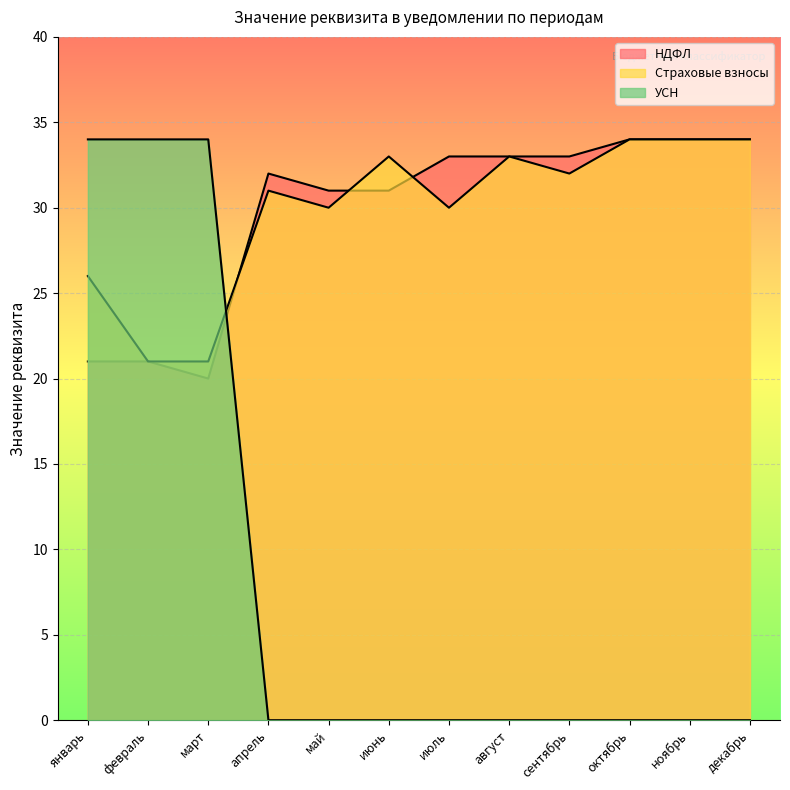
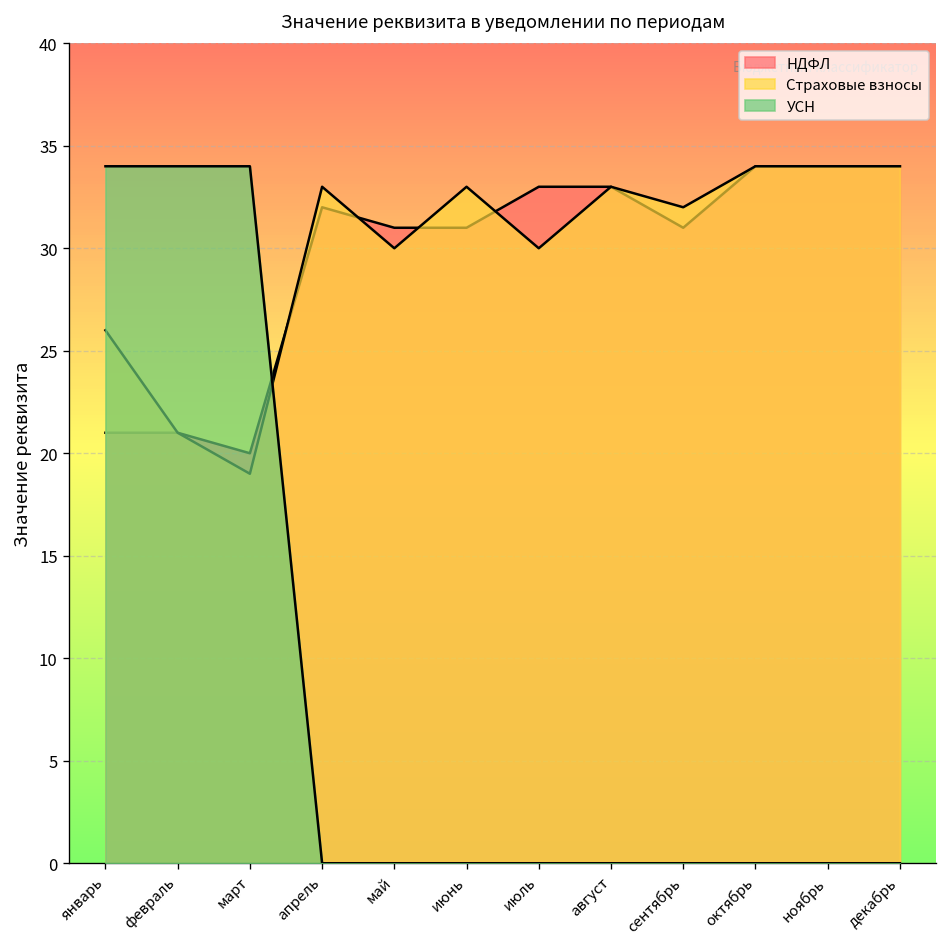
Страховые взносы, март: 21 -> 19
Страховые взносы, апрель: 31 -> 33
НДФЛ, сентябрь: 33 -> 31
